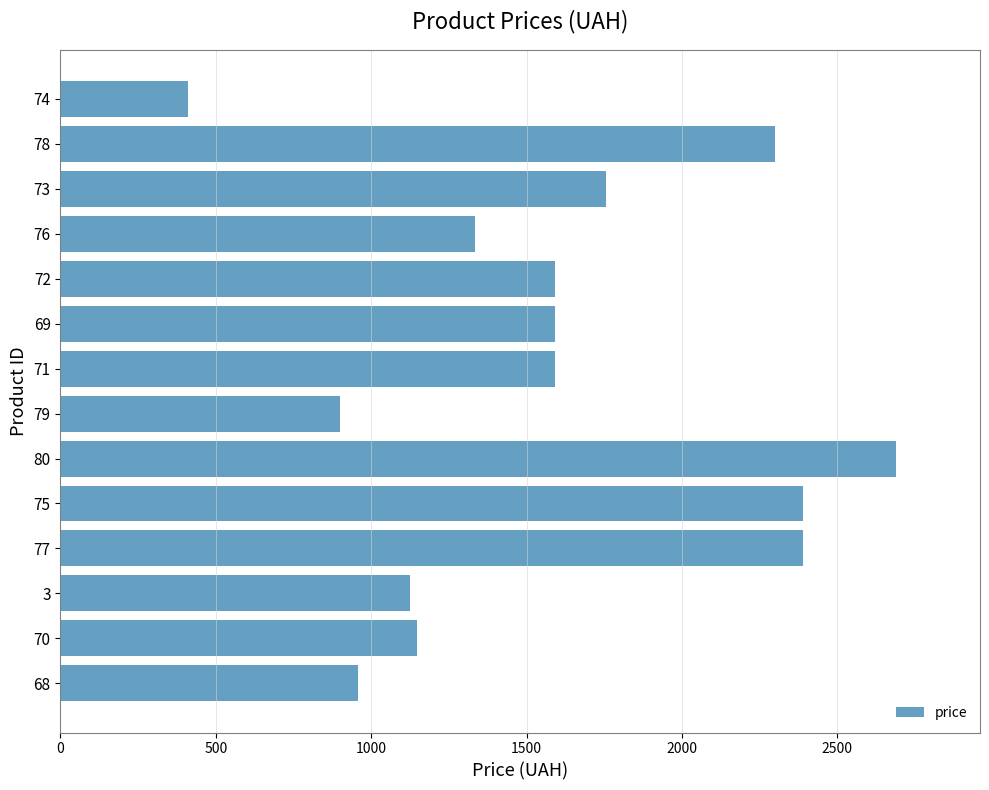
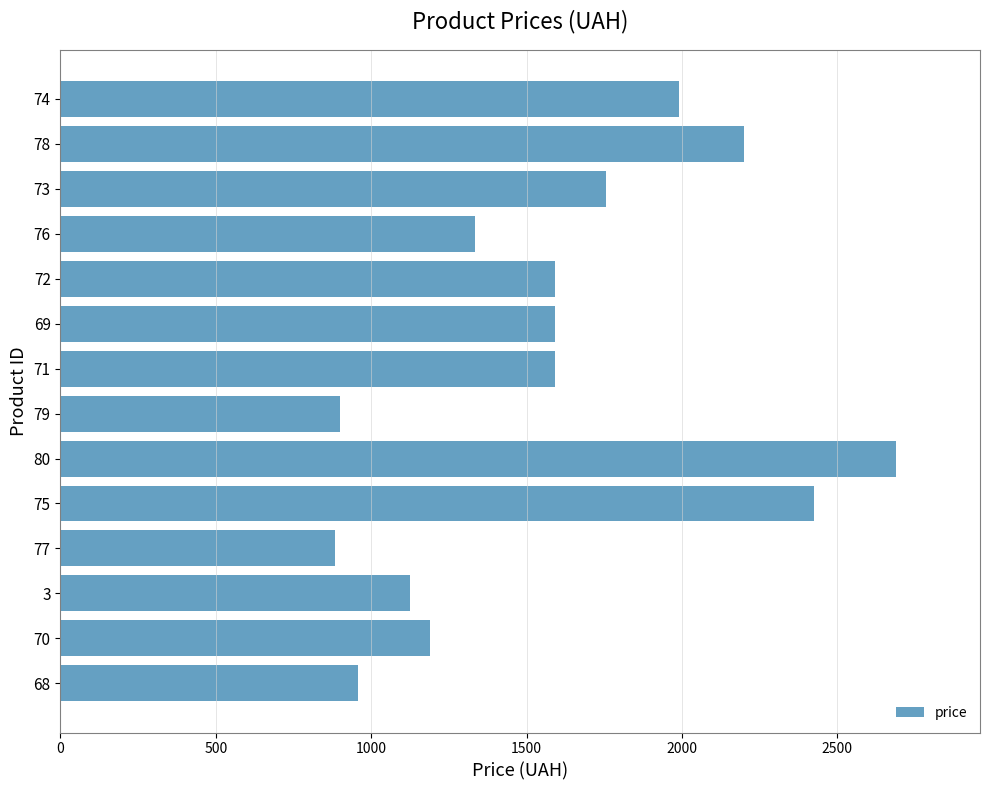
74: 410 -> 1990
78: 2300 -> 2200
75: 2390 -> 2430
77: 2390 -> 880
70: 1150 -> 1190
